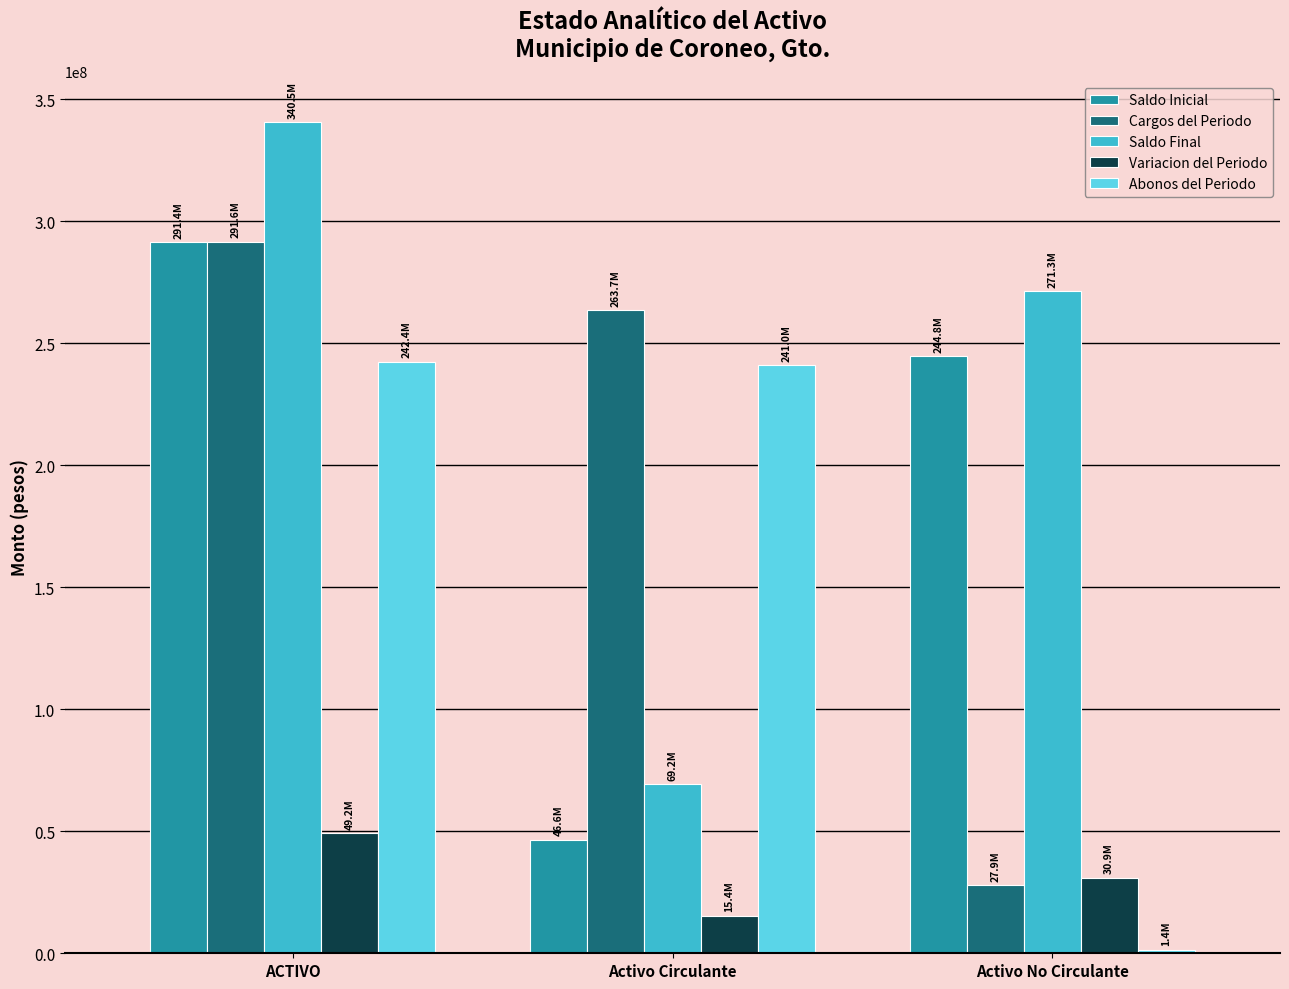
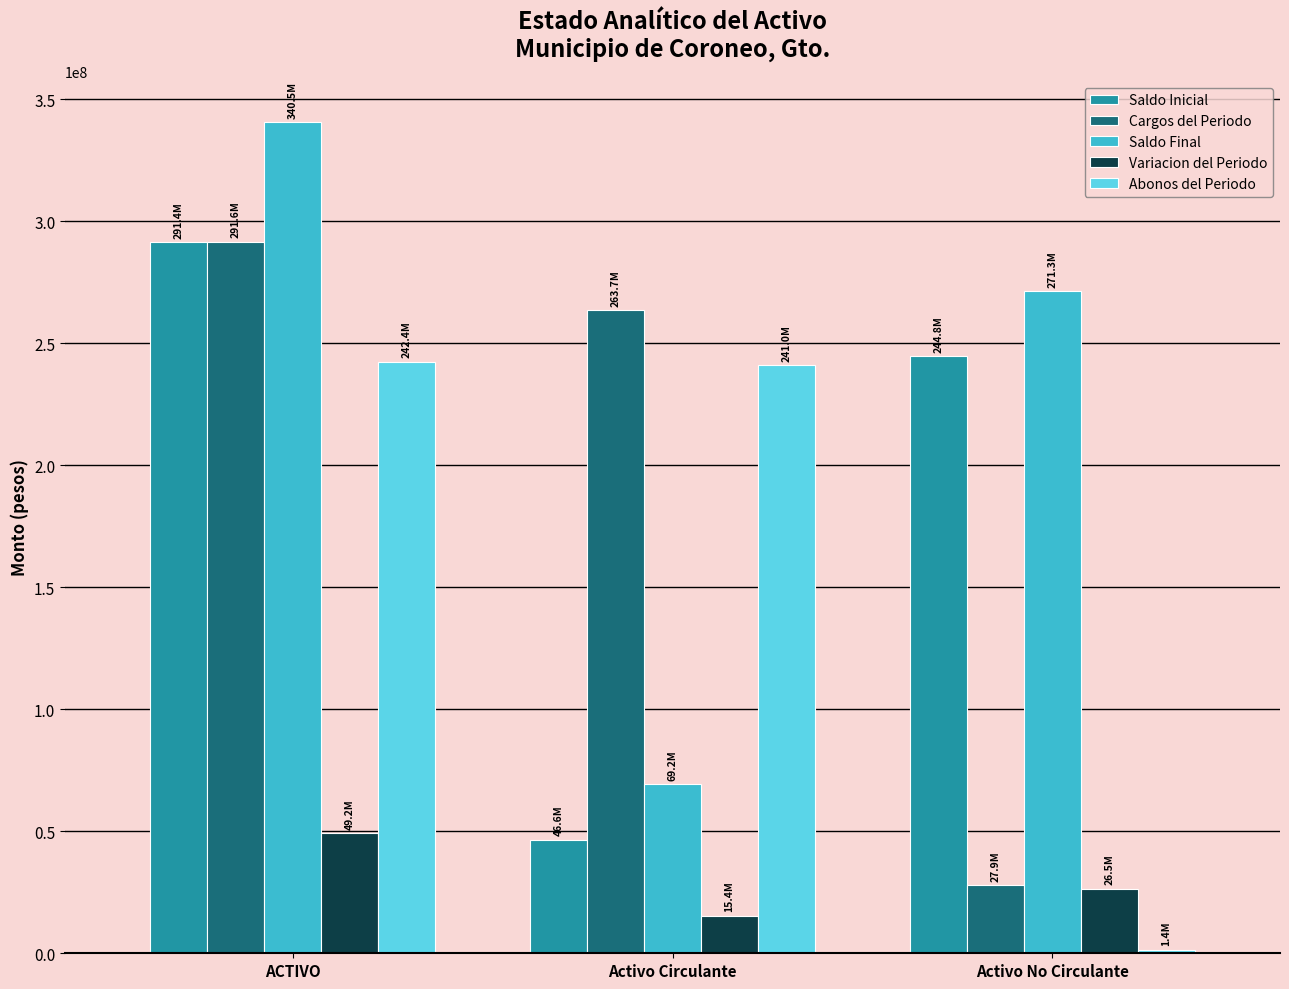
Variacion del Periodo, Activo No Circulante: 30.9M -> 26.5M
